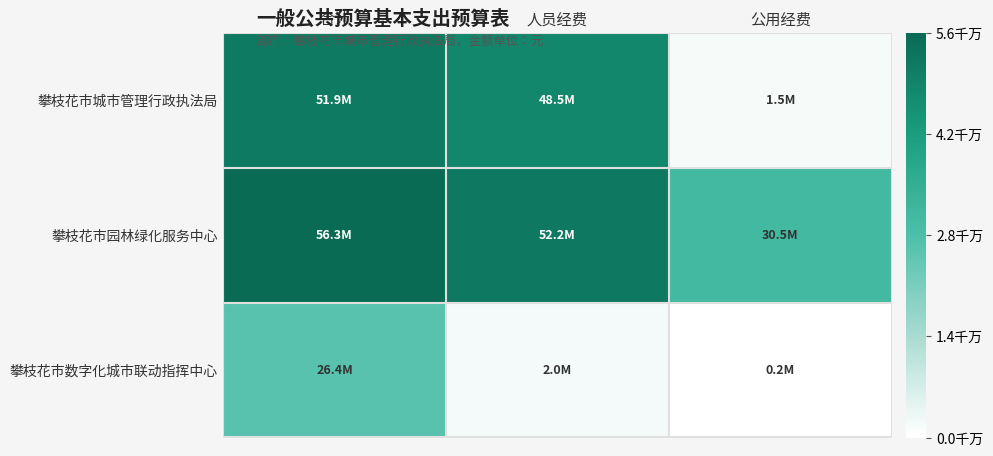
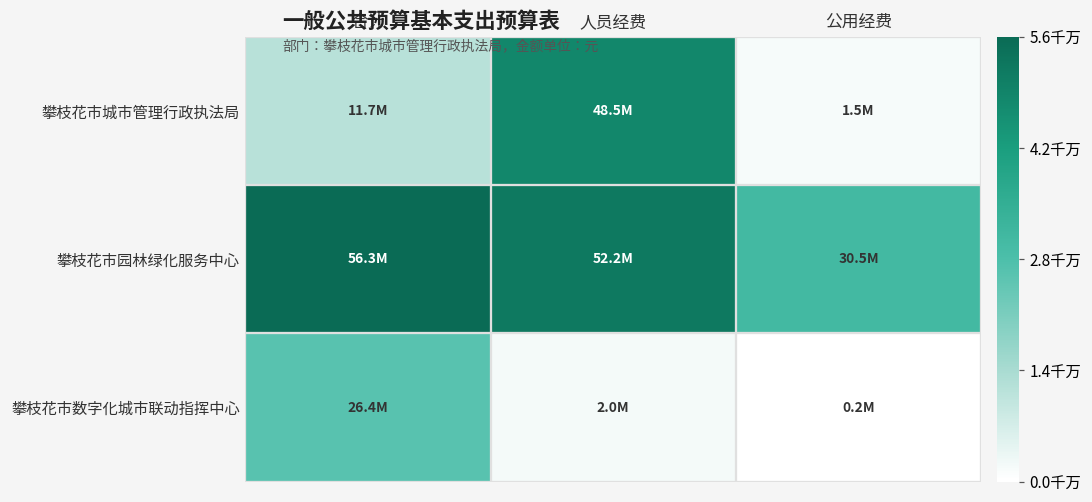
攀枝花市城市管理行政执法局, 合计: 51.9M -> 11.7M
